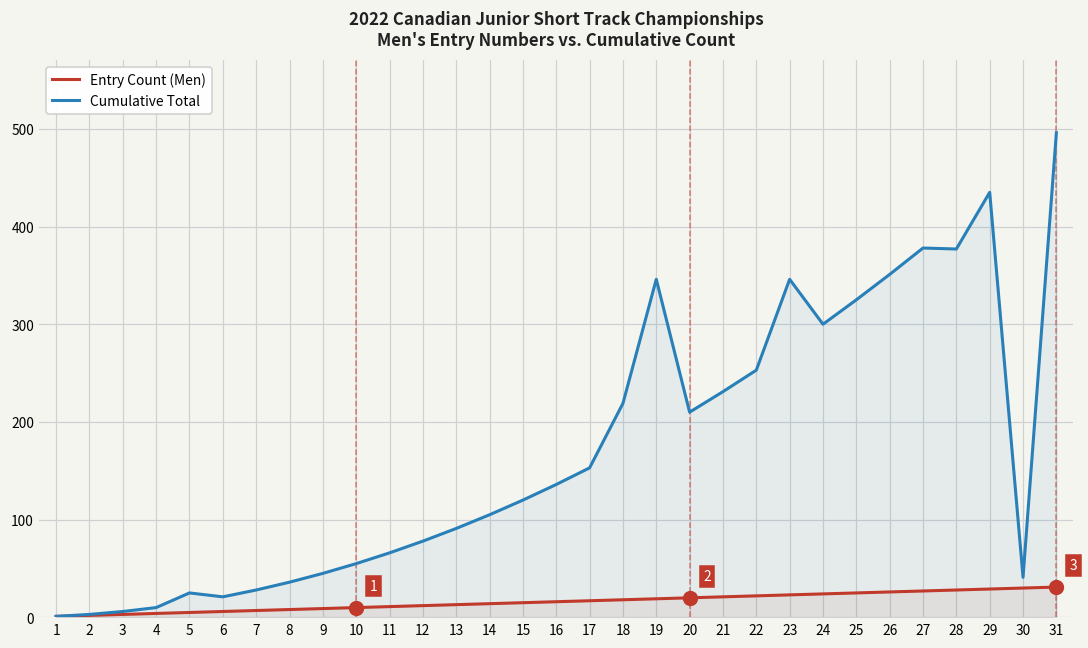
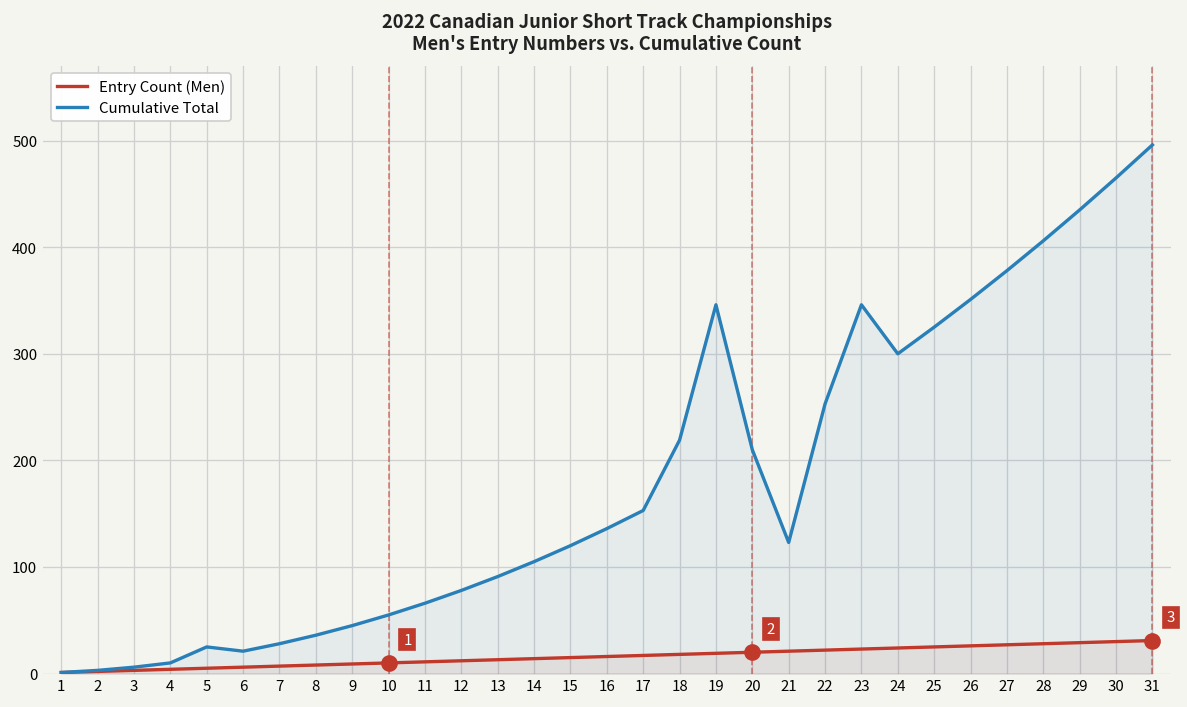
Cumulative Total, 21: 230 -> 120
Cumulative Total, 28: 380 -> 410
Cumulative Total, 30: 40 -> 470
